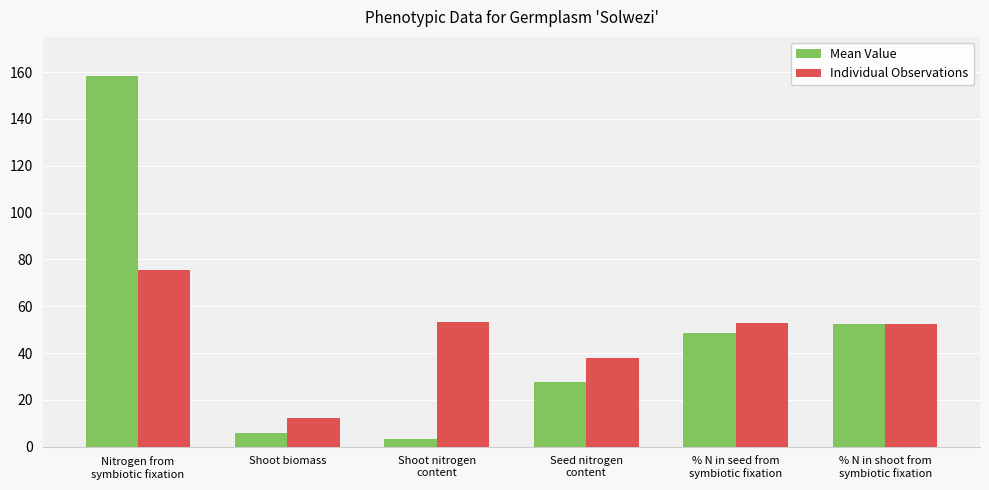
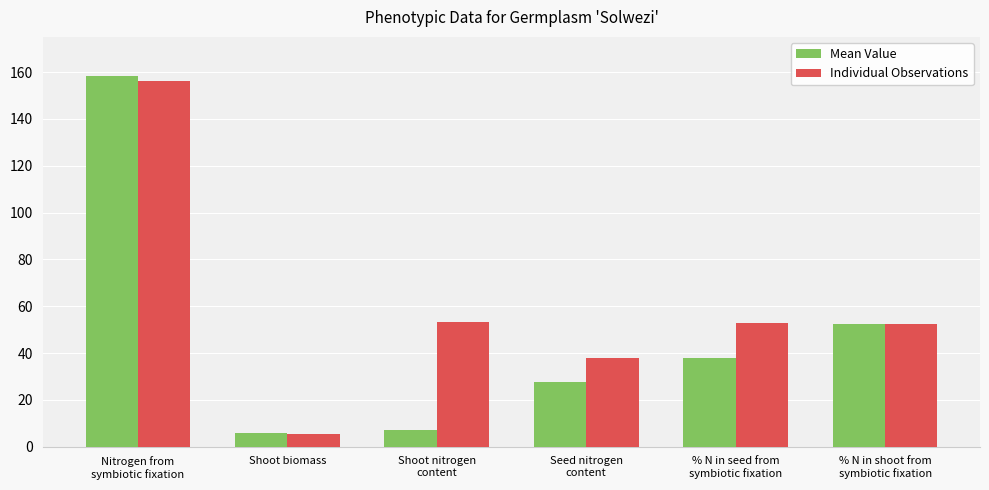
Individual Observations, Nitrogen from symbiotic fixation: 75 -> 156
Individual Observations, Shoot biomass: 12 -> 6
Mean Value, Shoot nitrogen content: 3 -> 7
Mean Value, % N in seed from symbiotic fixation: 49 -> 38
